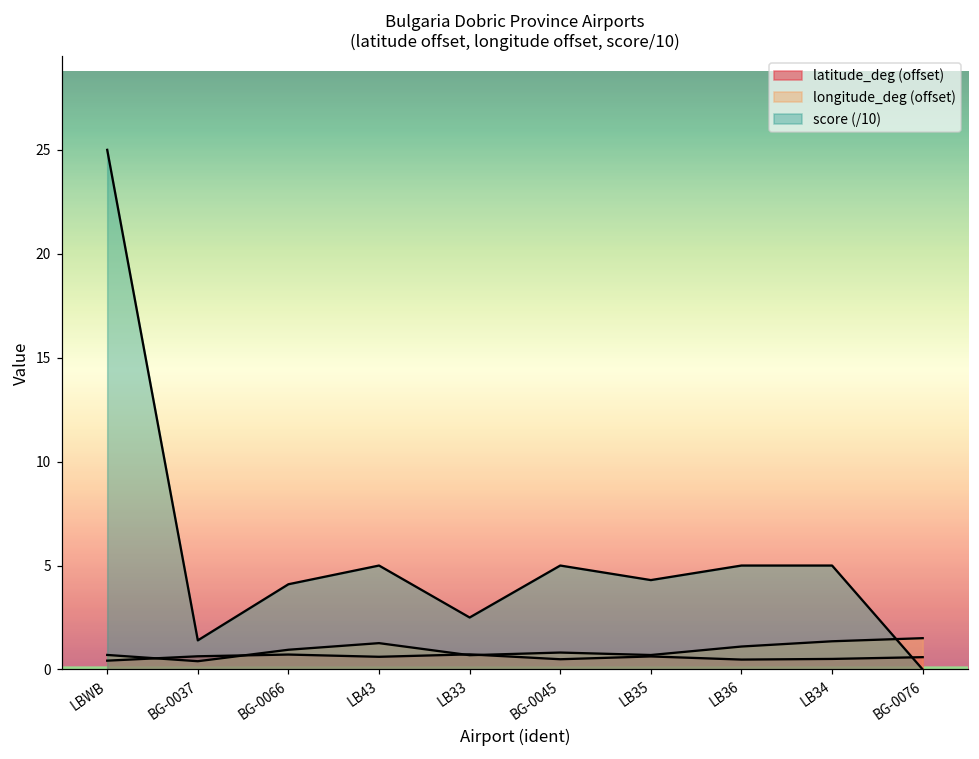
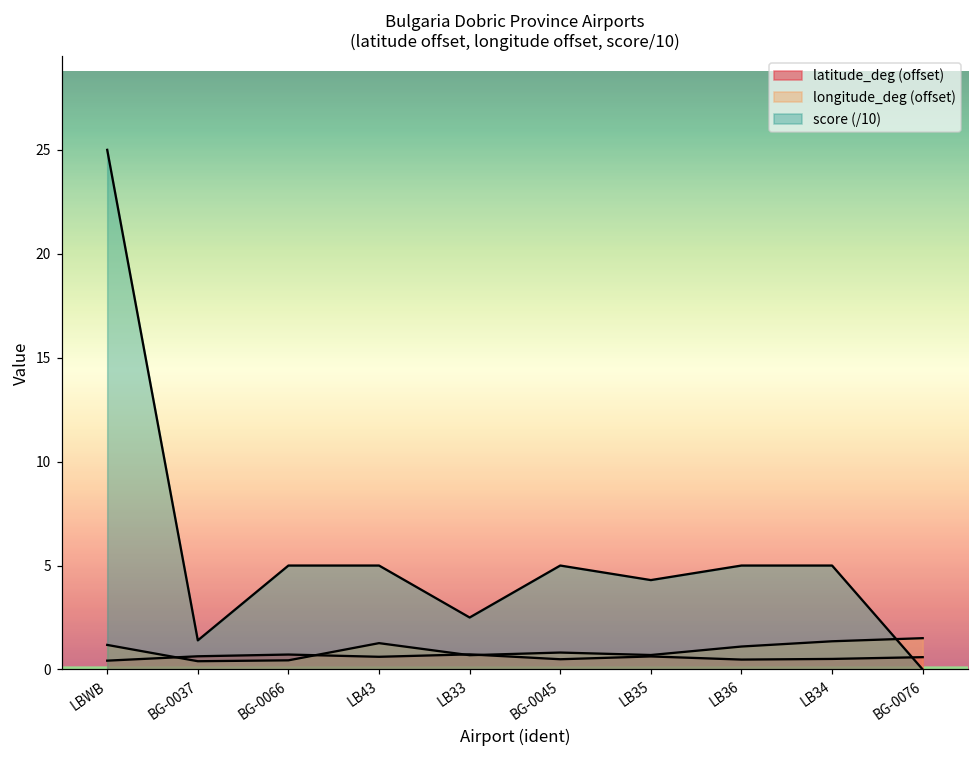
longitude_deg (offset), LBWB: 0.7 -> 1.2
longitude_deg (offset), BG-0066: 0.9 -> 0.4
score (/10), BG-0066: 4.1 -> 5.0
